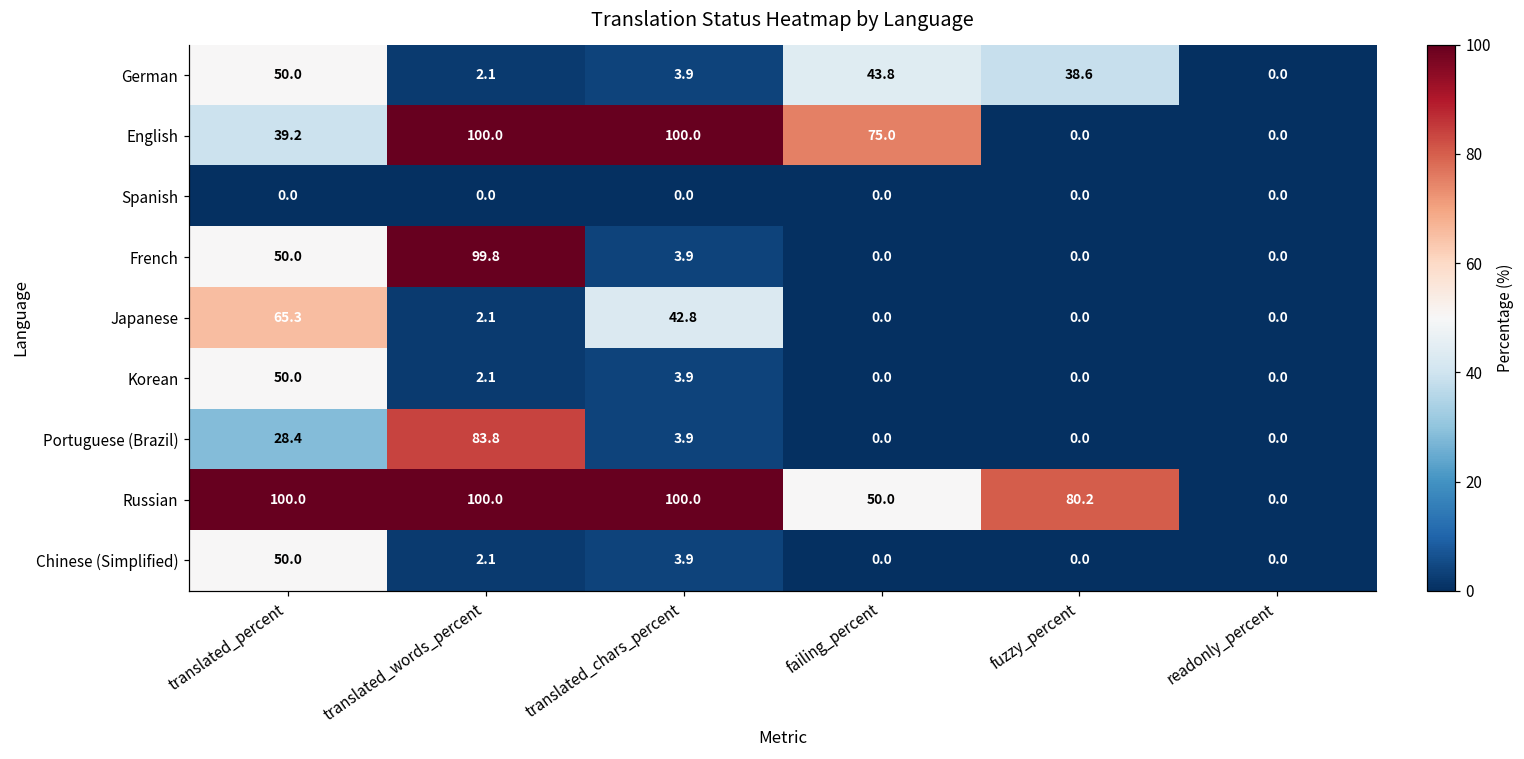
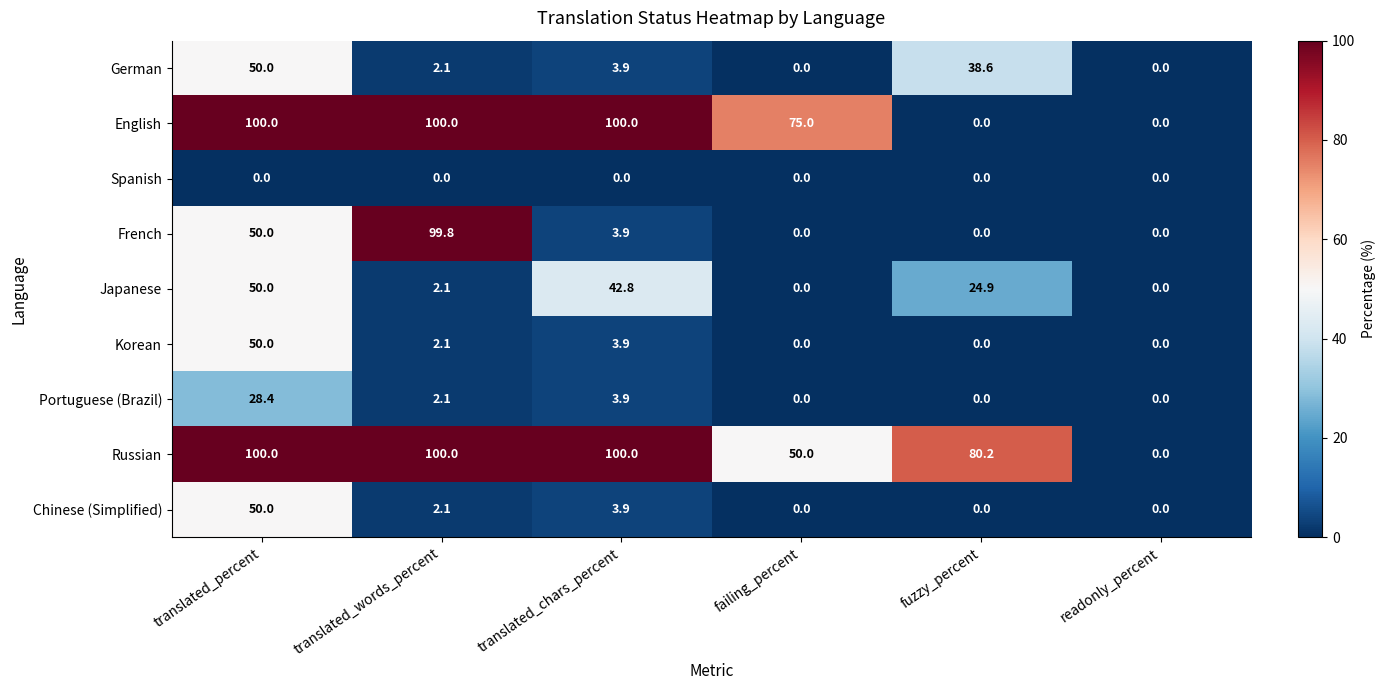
German, failing_percent: 43.8 -> 0.0
English, translated_percent: 39.2 -> 100.0
Japanese, translated_percent: 65.3 -> 50.0
Japanese, fuzzy_percent: 0.0 -> 24.9
Portuguese (Brazil), translated_words_percent: 83.8 -> 2.1
